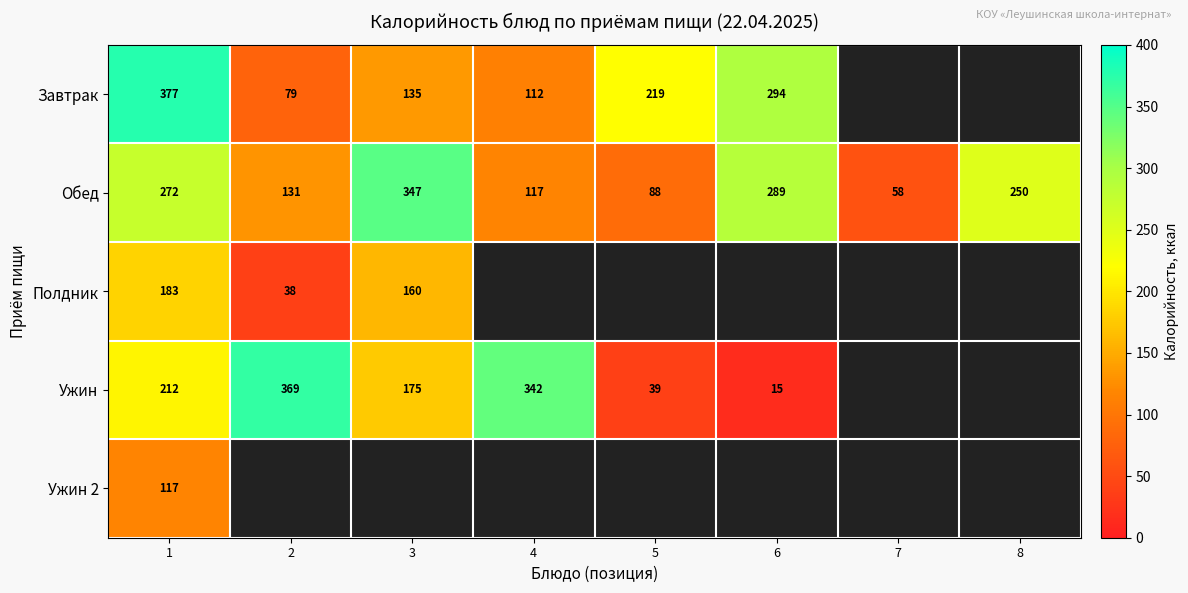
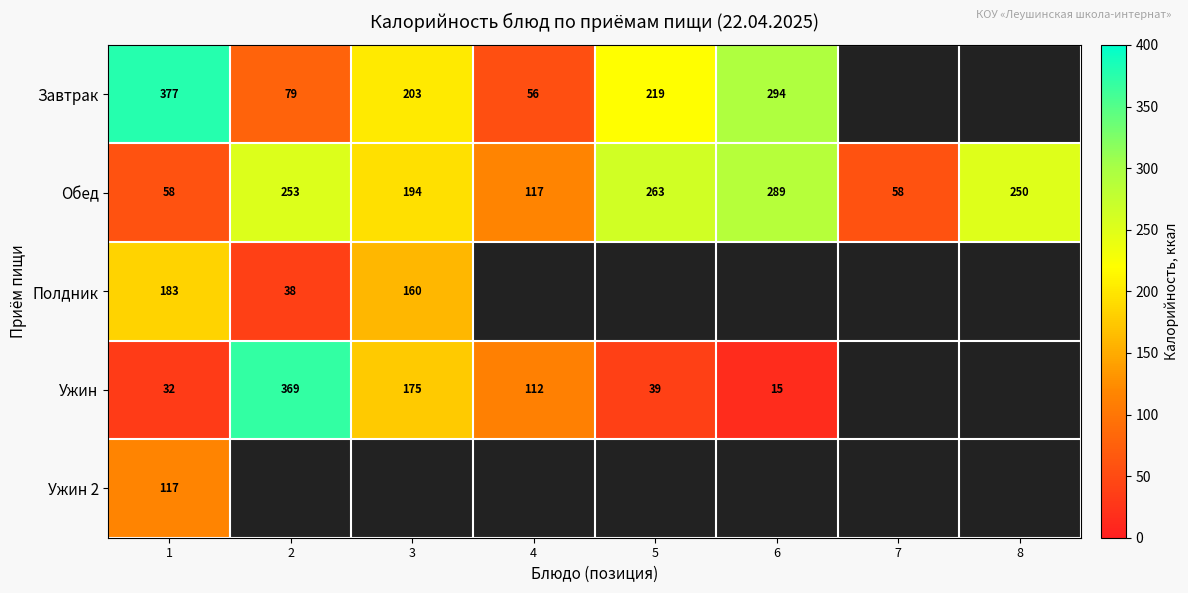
Завтрак, 3: 135 -> 203
Завтрак, 4: 112 -> 56
Обед, 1: 272 -> 58
Обед, 2: 131 -> 253
Обед, 3: 347 -> 194
Обед, 5: 88 -> 263
Ужин, 1: 212 -> 32
Ужин, 4: 342 -> 112
